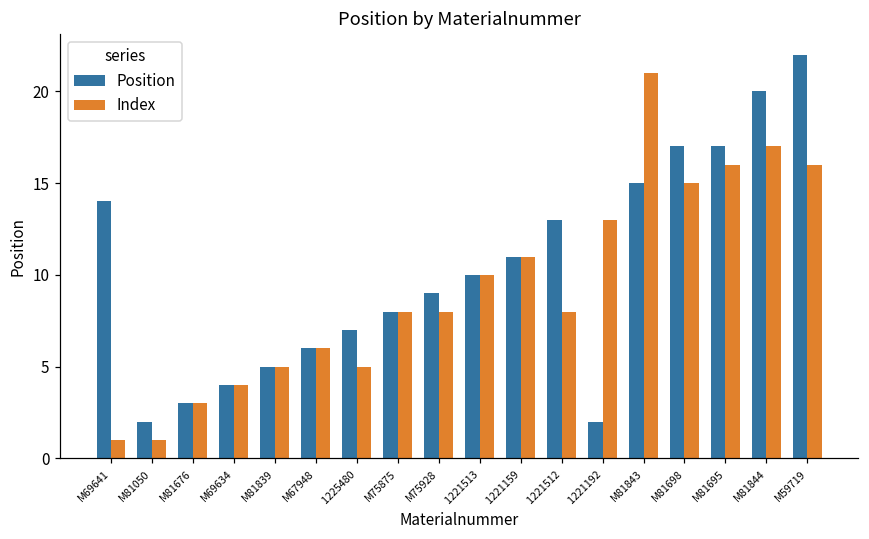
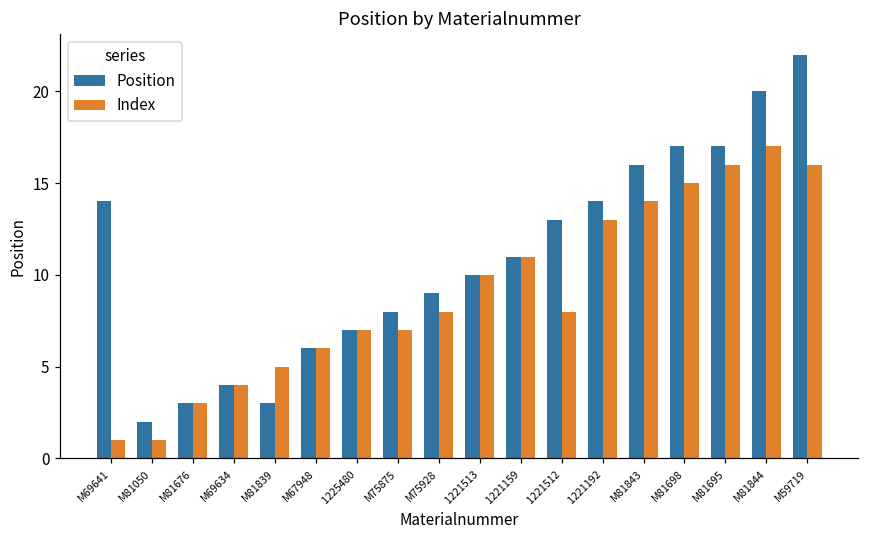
Position, M81839: 5 -> 3
Index, 1225480: 5 -> 7
Index, M75875: 8 -> 7
Position, 1221192: 2 -> 14
Position, M81843: 15 -> 16
Index, M81843: 21 -> 14
